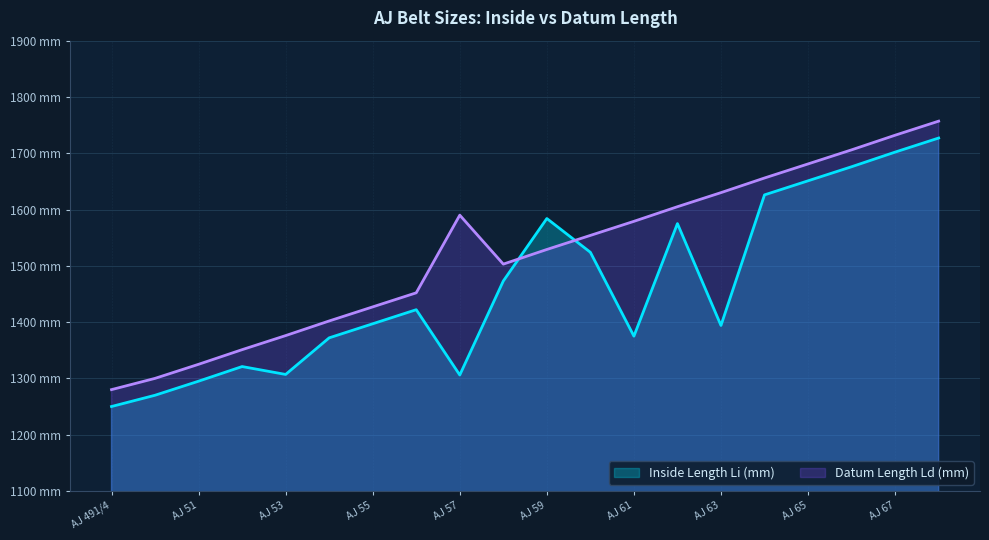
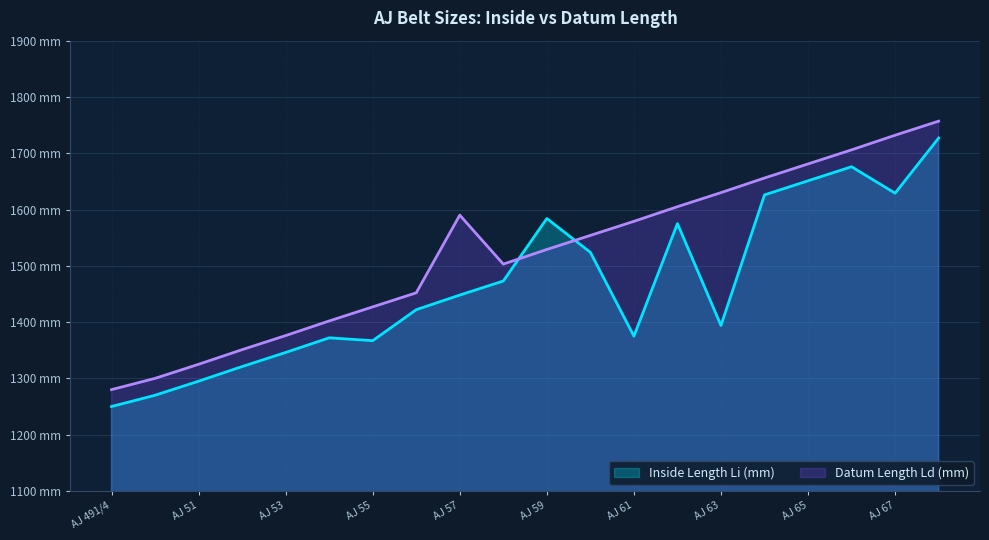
Inside Length Li (mm), AJ 53: 1310 mm -> 1350 mm
Inside Length Li (mm), AJ 55: 1400 mm -> 1370 mm
Inside Length Li (mm), AJ 57: 1310 mm -> 1450 mm
Inside Length Li (mm), AJ 67: 1700 mm -> 1630 mm
